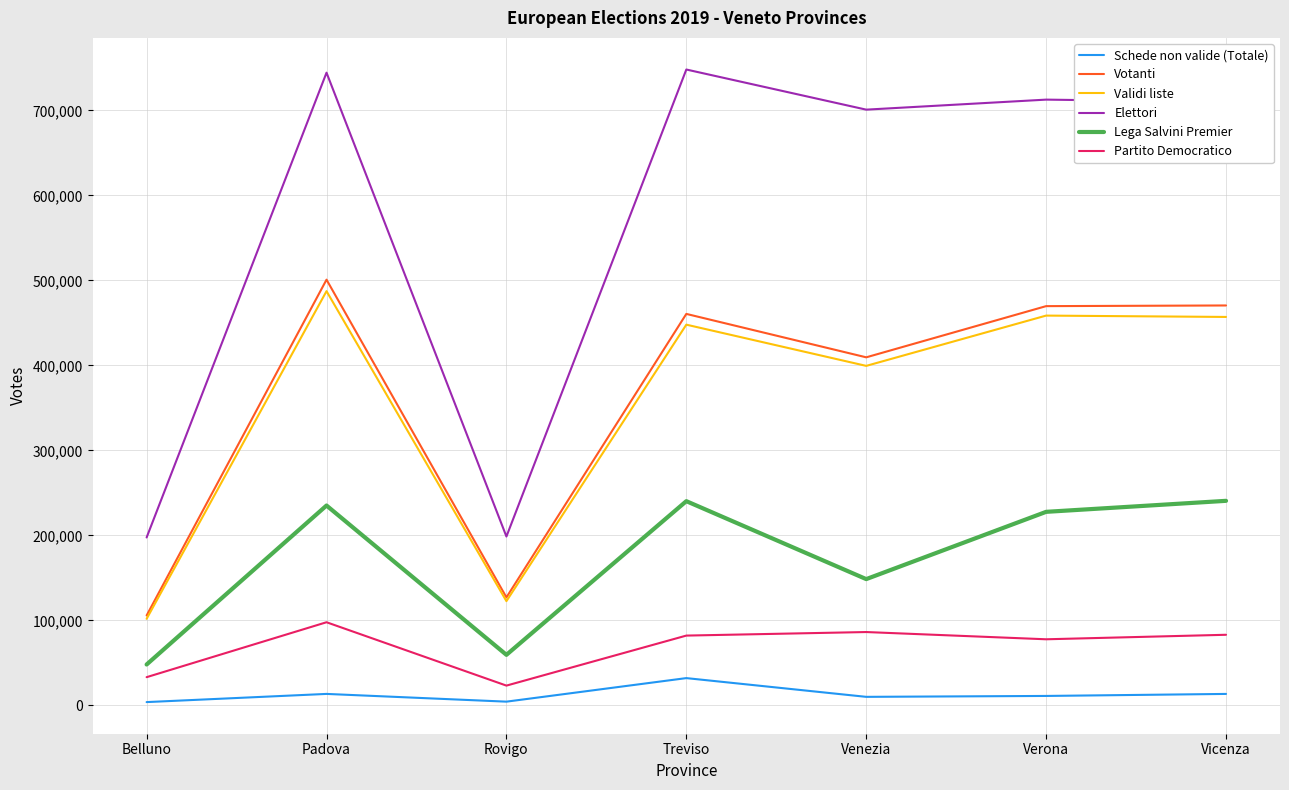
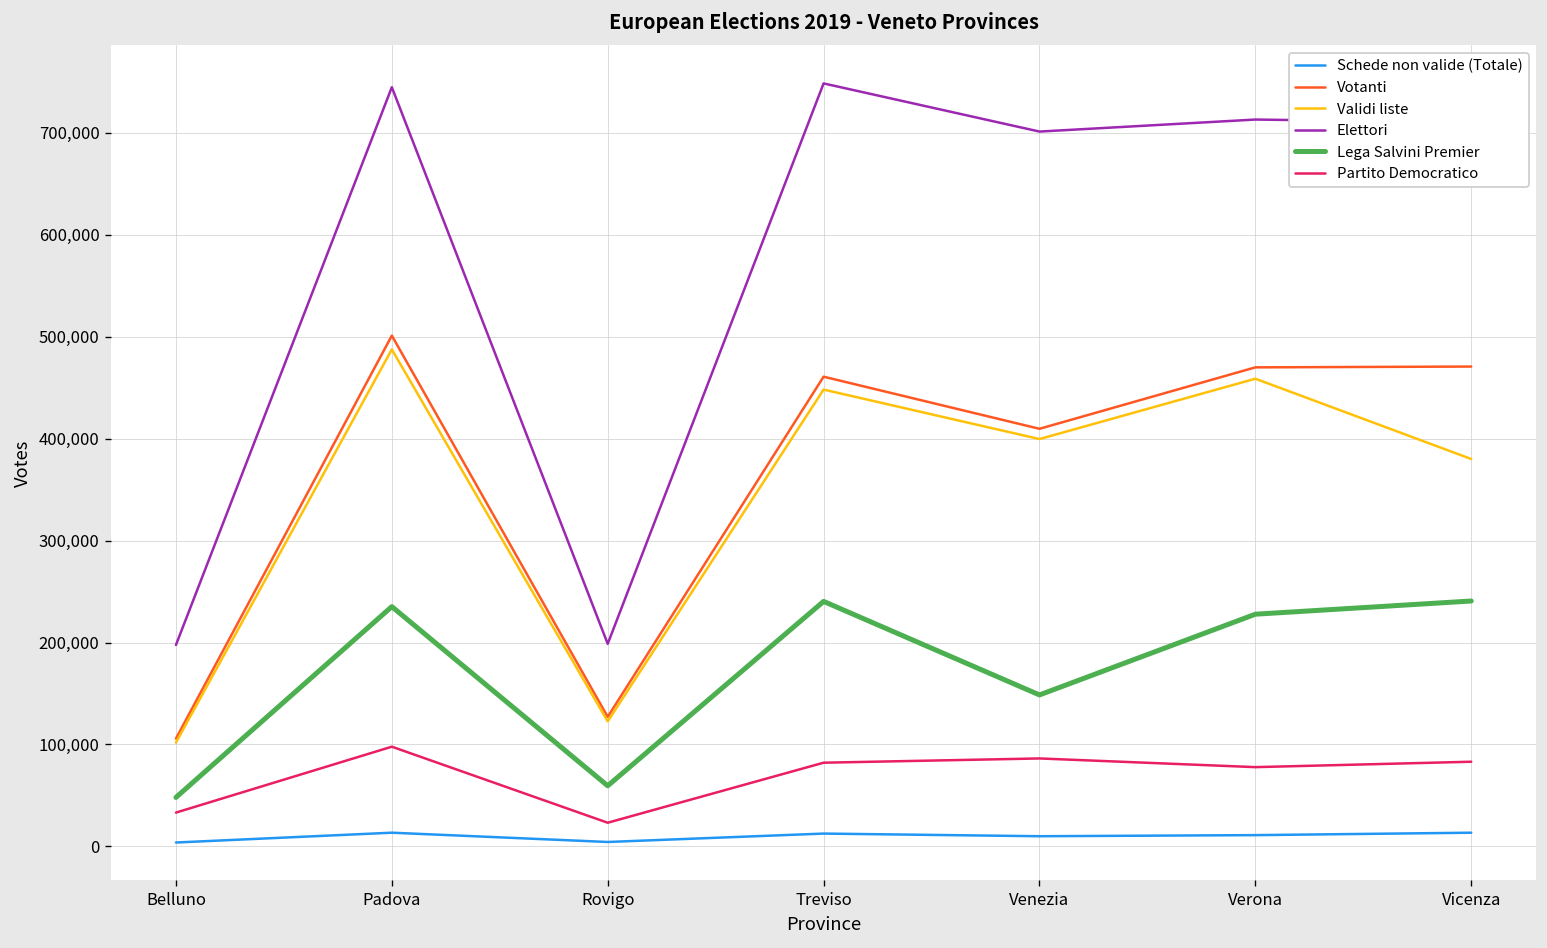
Schede non valide (Totale), Treviso: 30,000 -> 10,000
Validi liste, Vicenza: 460,000 -> 380,000
